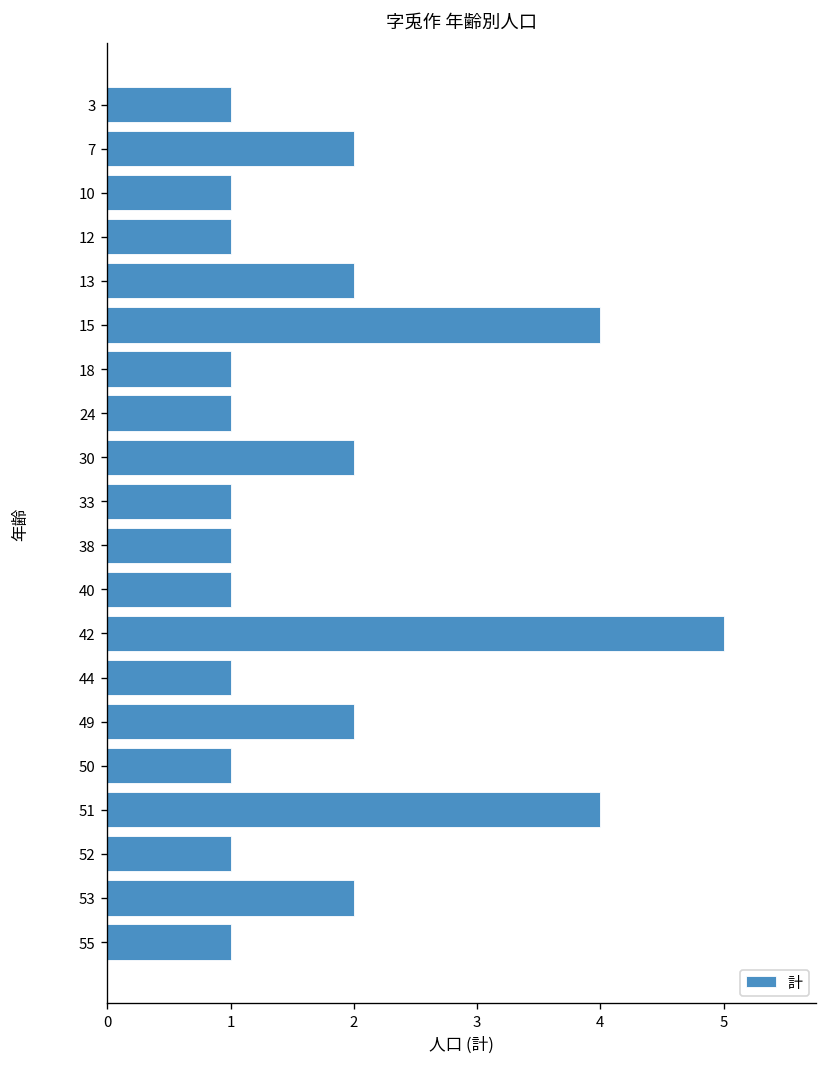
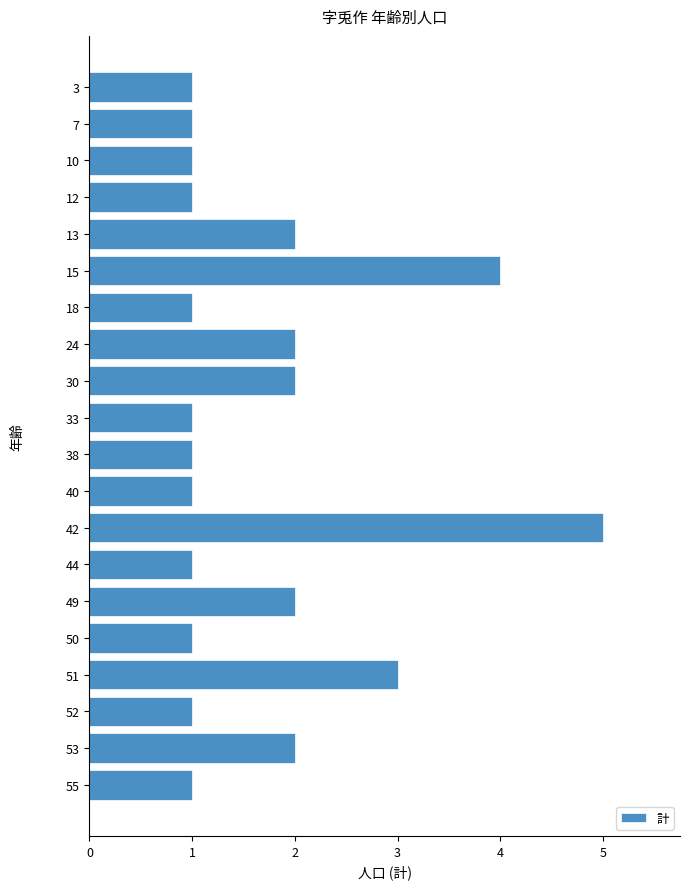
7: 2 -> 1
24: 1 -> 2
51: 4 -> 3
